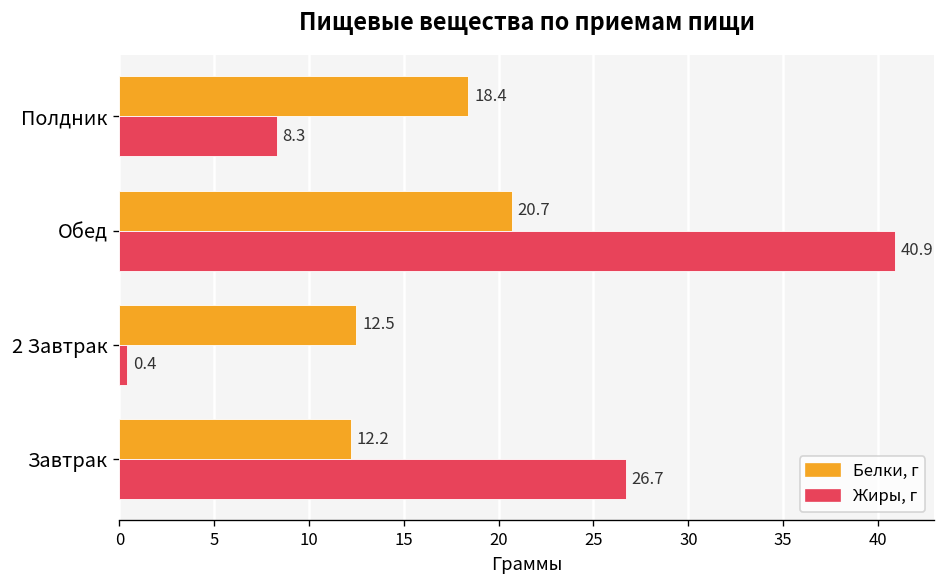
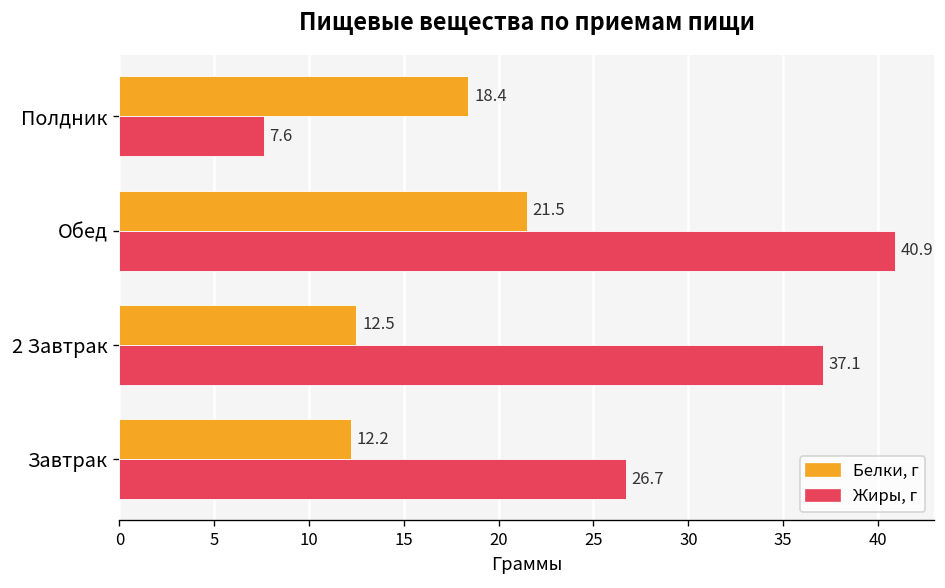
Жиры, г, Полдник: 8.3 -> 7.6
Белки, г, Обед: 20.7 -> 21.5
Жиры, г, 2 Завтрак: 0.4 -> 37.1
